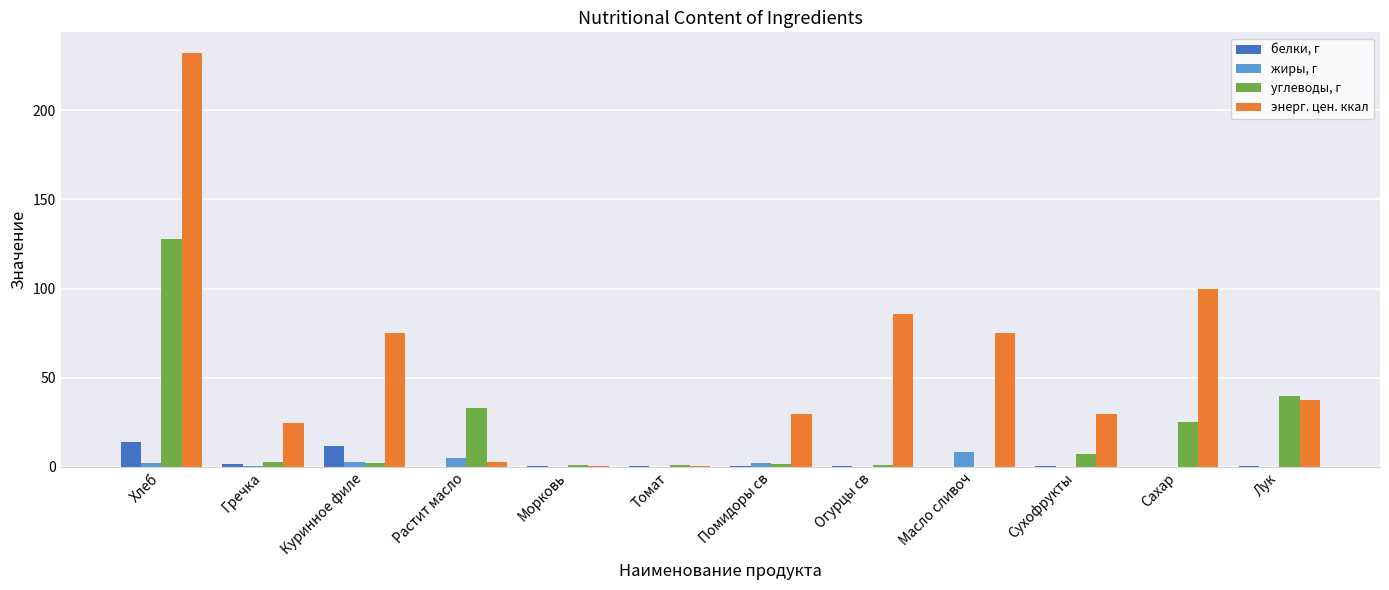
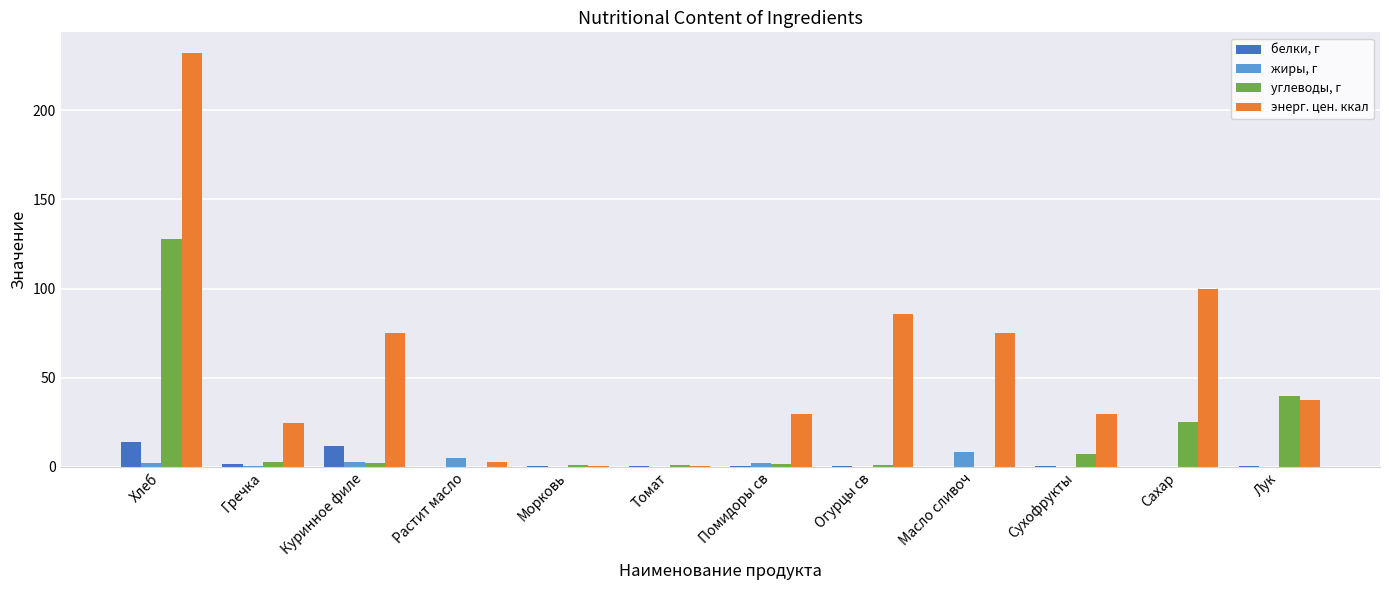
углеводы, г, Растит масло: 33 -> 0
